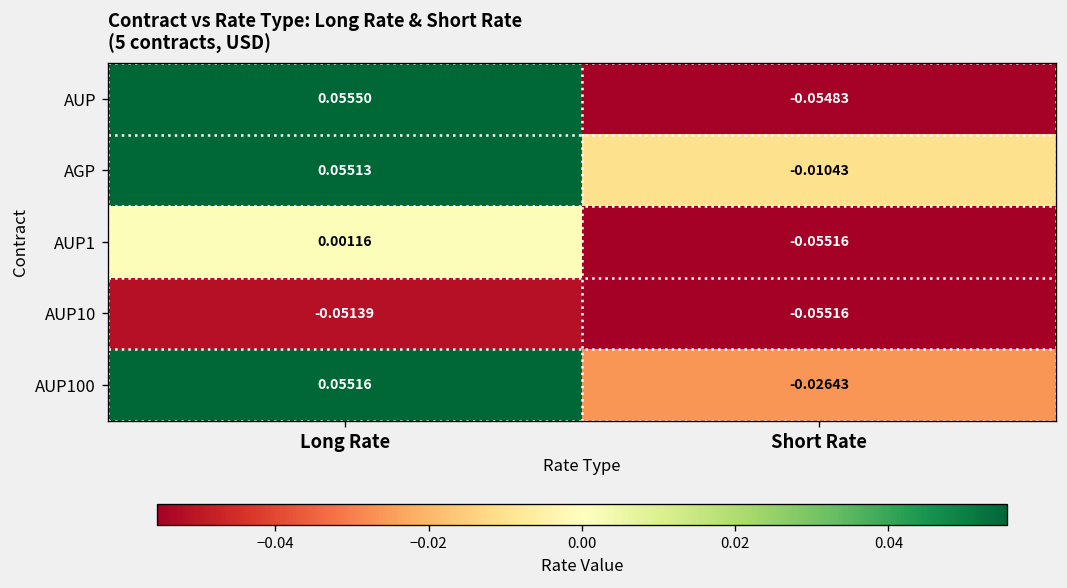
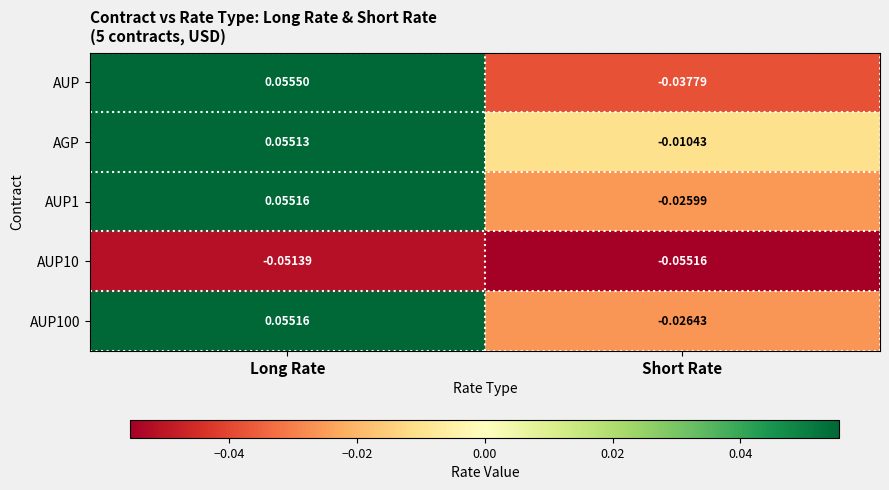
AUP, Short Rate: -0.05483 -> -0.03779
AUP1, Long Rate: 0.00116 -> 0.05516
AUP1, Short Rate: -0.05516 -> -0.02599
